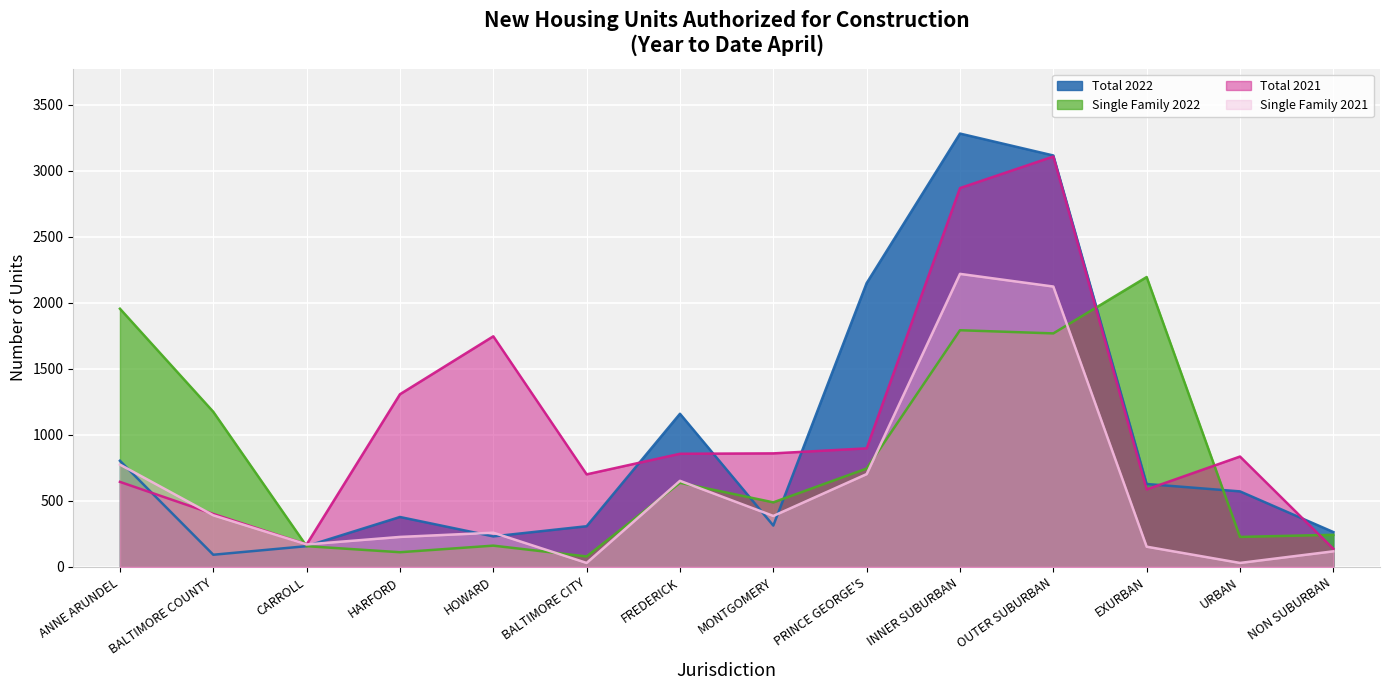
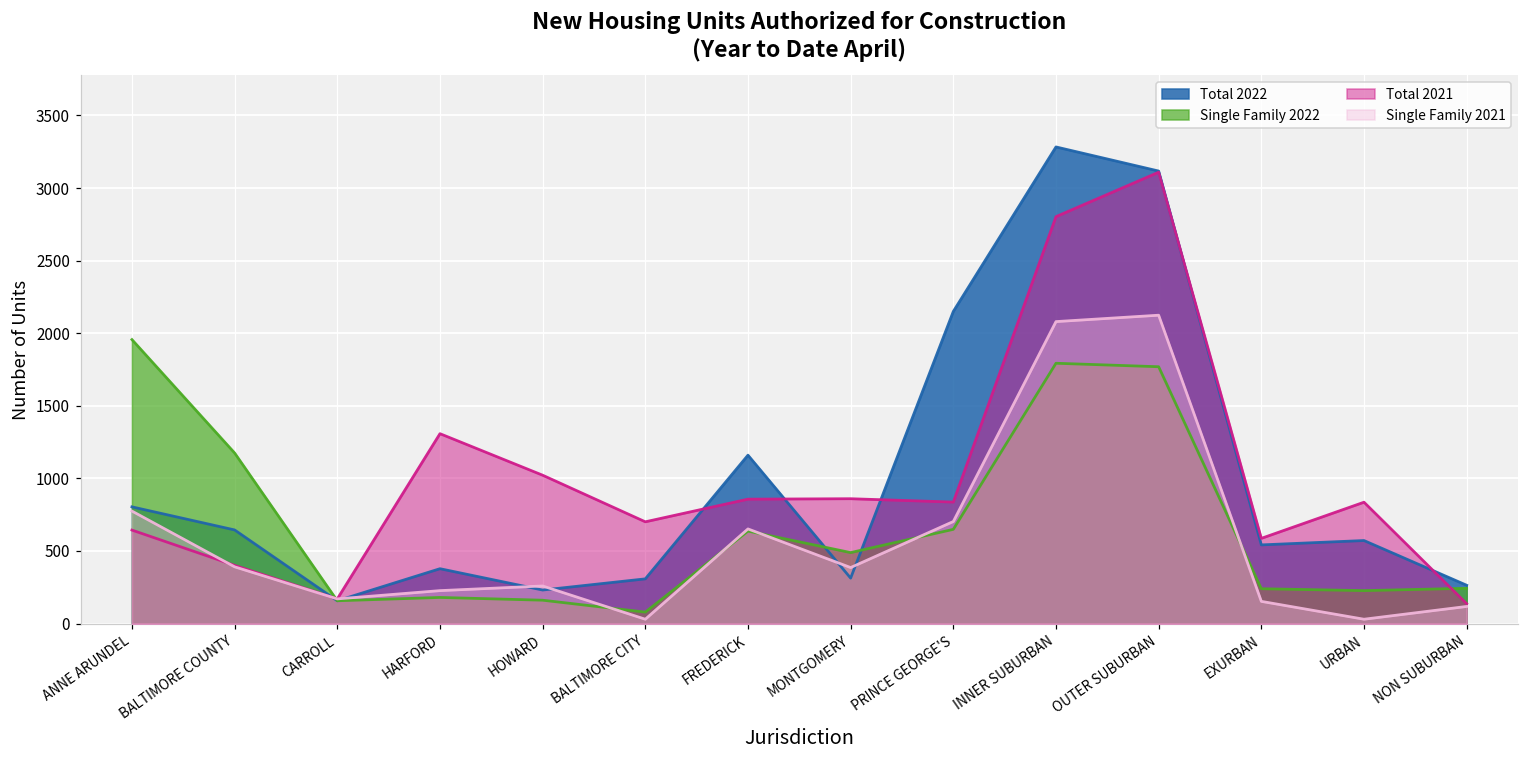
Total 2022, BALTIMORE COUNTY: 90 -> 650
Single Family 2022, HARFORD: 110 -> 180
Total 2021, HOWARD: 1750 -> 1020
Single Family 2022, PRINCE GEORGE'S: 750 -> 650
Total 2021, PRINCE GEORGE'S: 900 -> 840
Total 2021, INNER SUBURBAN: 2870 -> 2800
Single Family 2021, INNER SUBURBAN: 2220 -> 2080
Total 2022, EXURBAN: 630 -> 540
Single Family 2022, EXURBAN: 2200 -> 240
